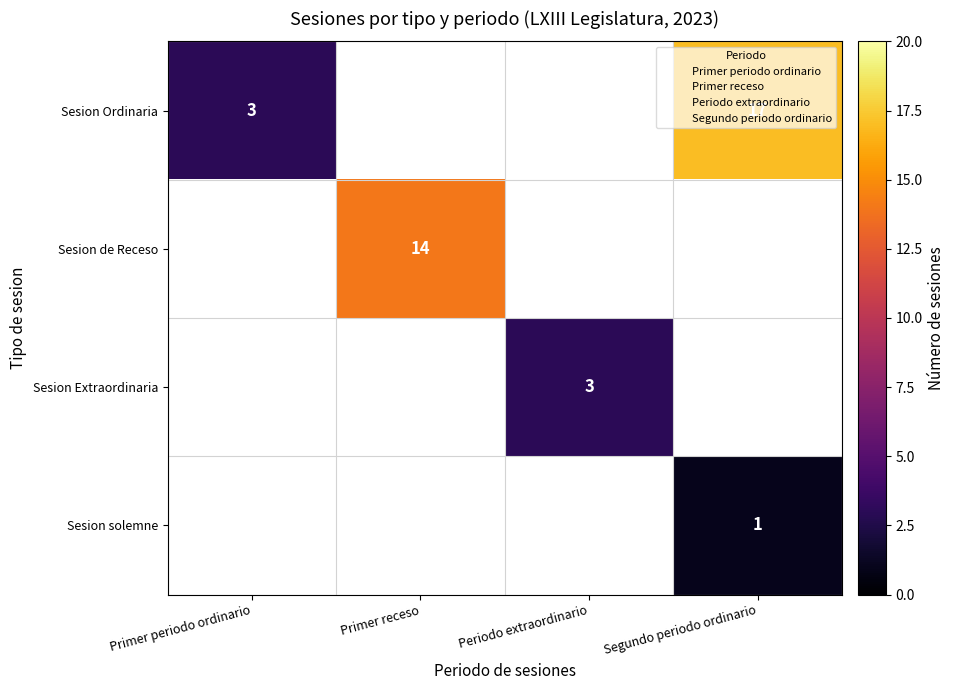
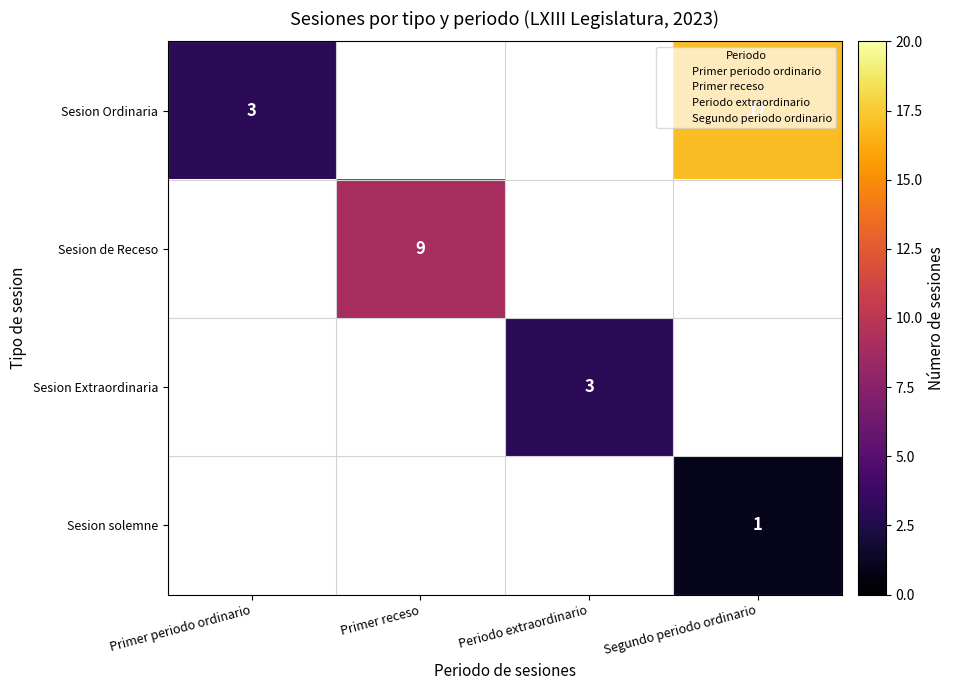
Sesion de Receso, Primer receso: 14 -> 9
